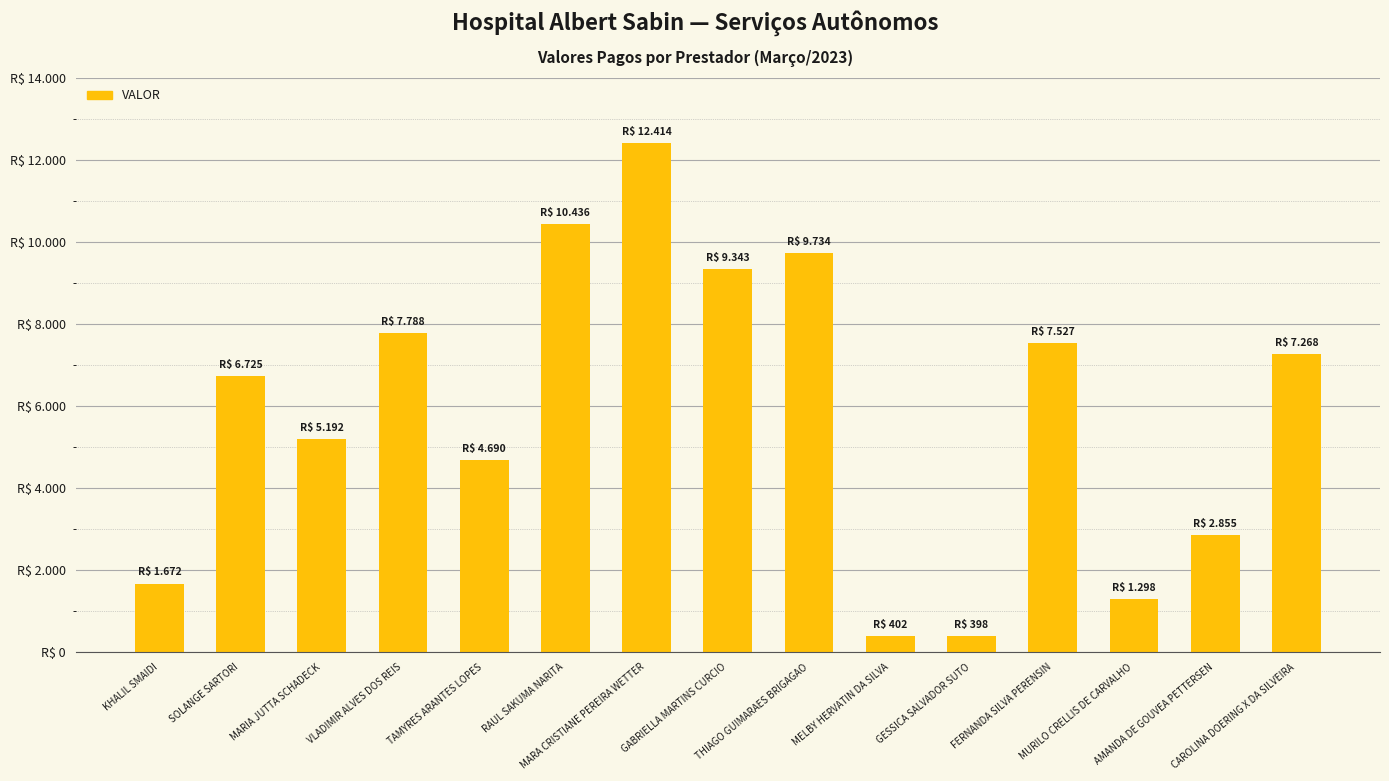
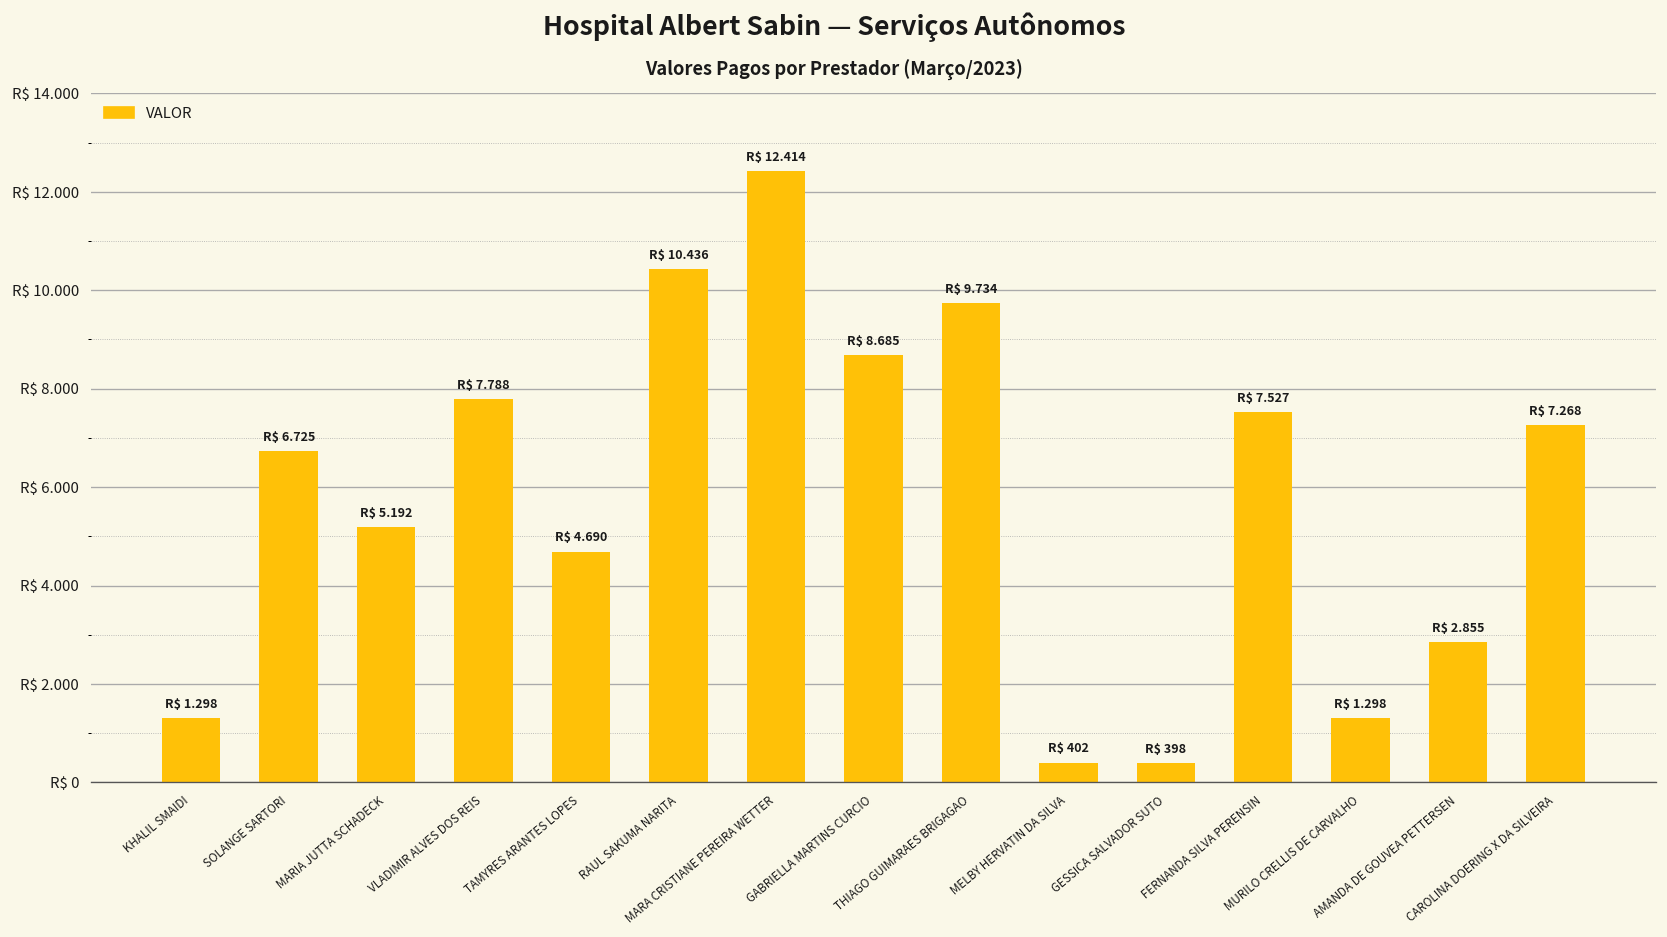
KHALIL SMAIDI: 1.672 -> 1.298
GABRIELLA MARTINS CURCIO: 9.343 -> 8.685
